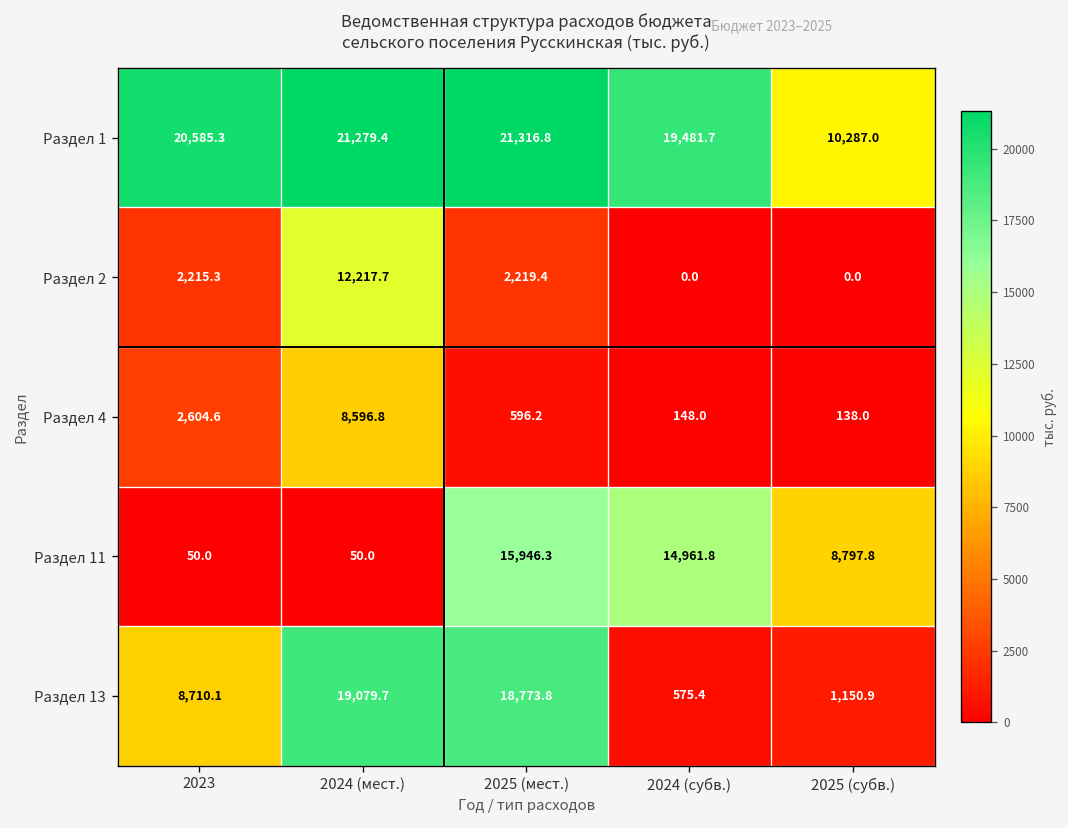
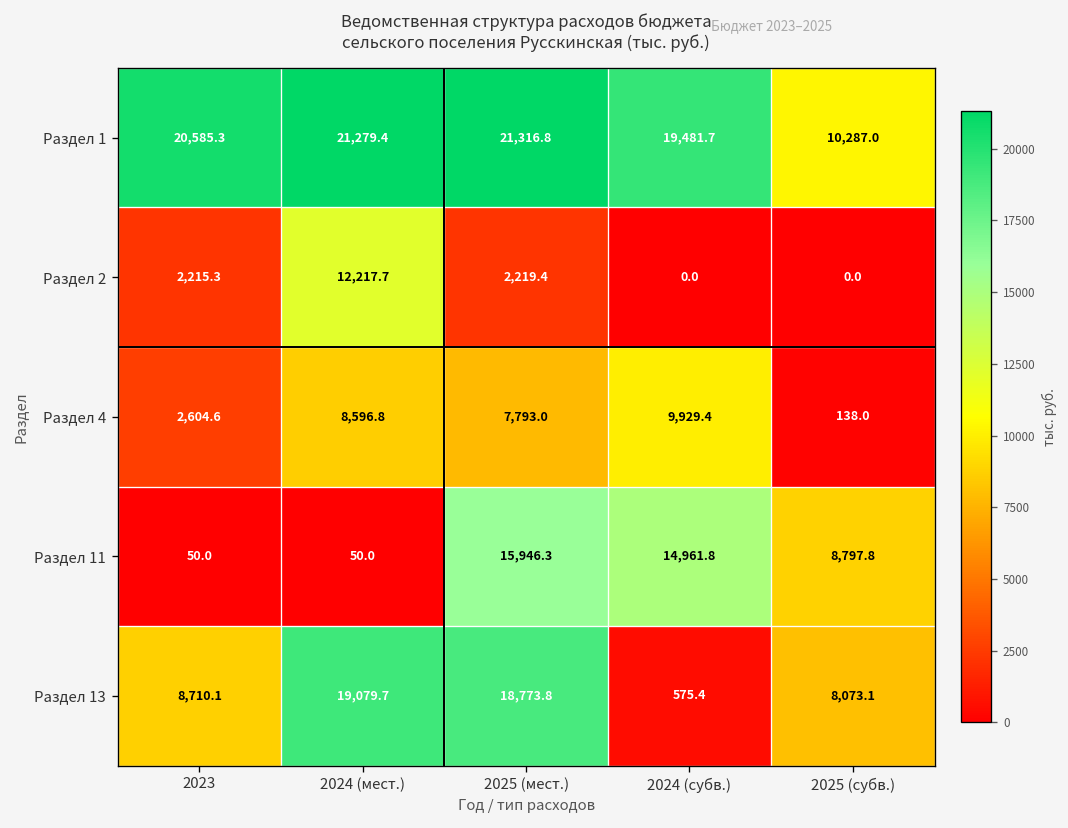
Раздел 4, 2025 (мест.): 596.2 -> 7,793.0
Раздел 4, 2024 (субв.): 148.0 -> 9,929.4
Раздел 13, 2025 (субв.): 1,150.9 -> 8,073.1
